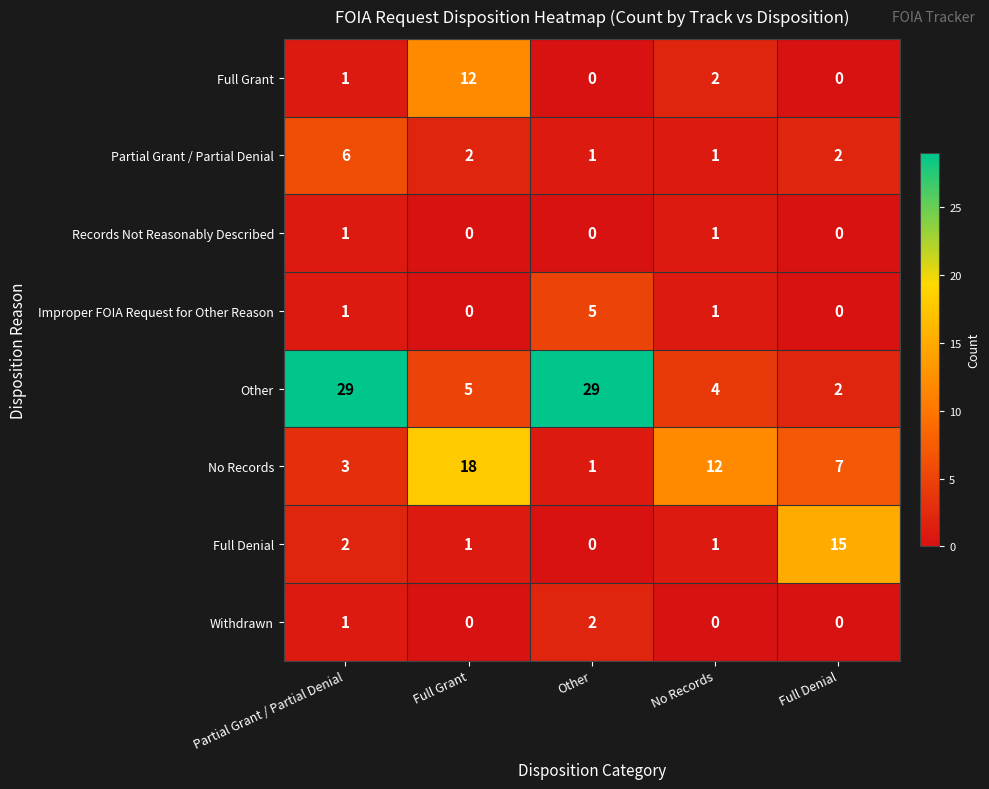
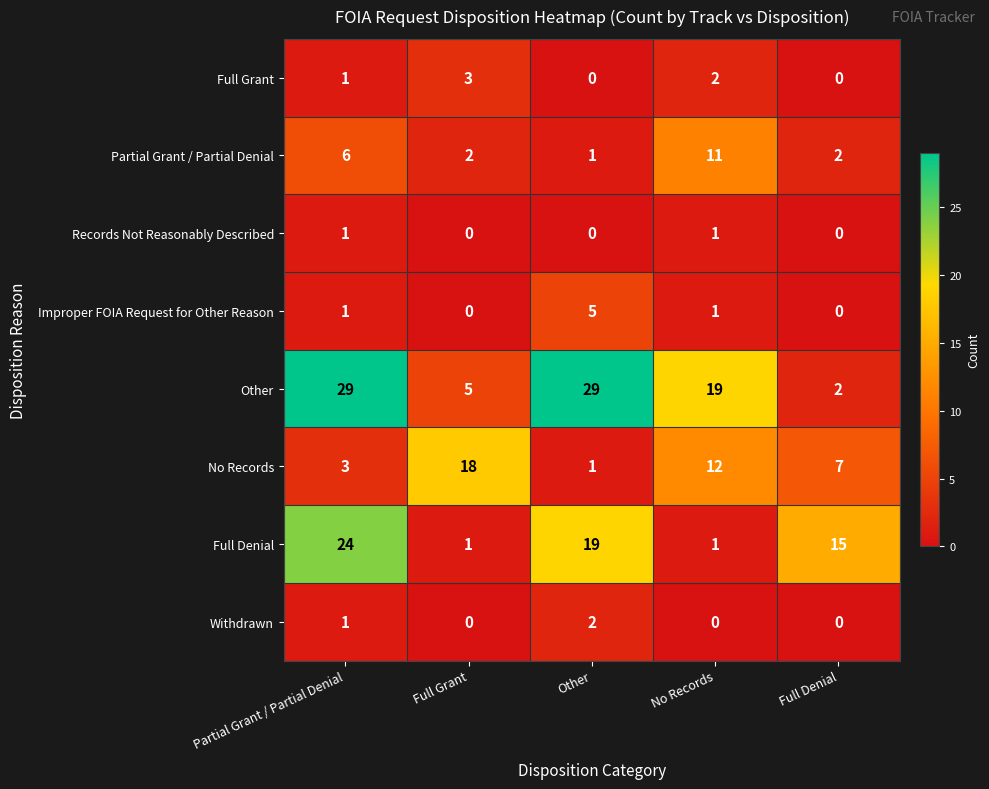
Full Grant, Full Grant: 12 -> 3
Partial Grant / Partial Denial, No Records: 1 -> 11
Other, No Records: 4 -> 19
Full Denial, Partial Grant / Partial Denial: 2 -> 24
Full Denial, Other: 0 -> 19
